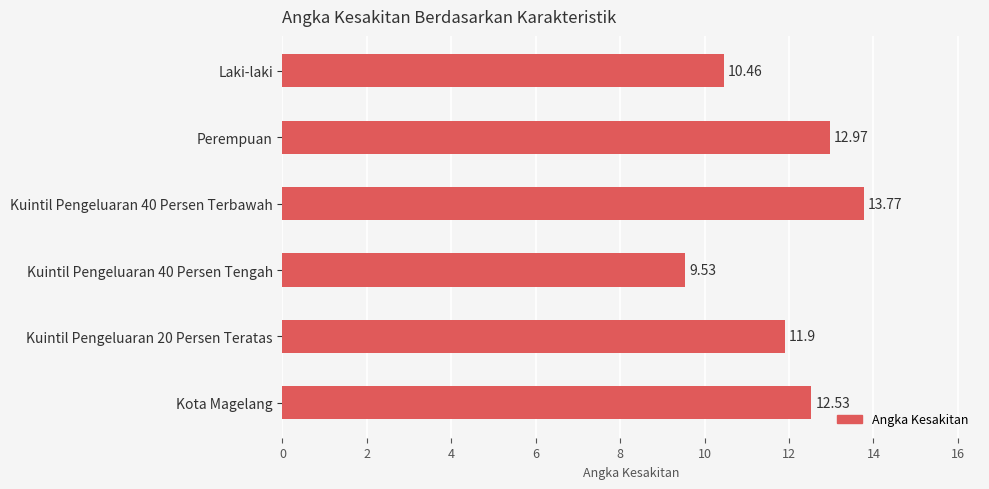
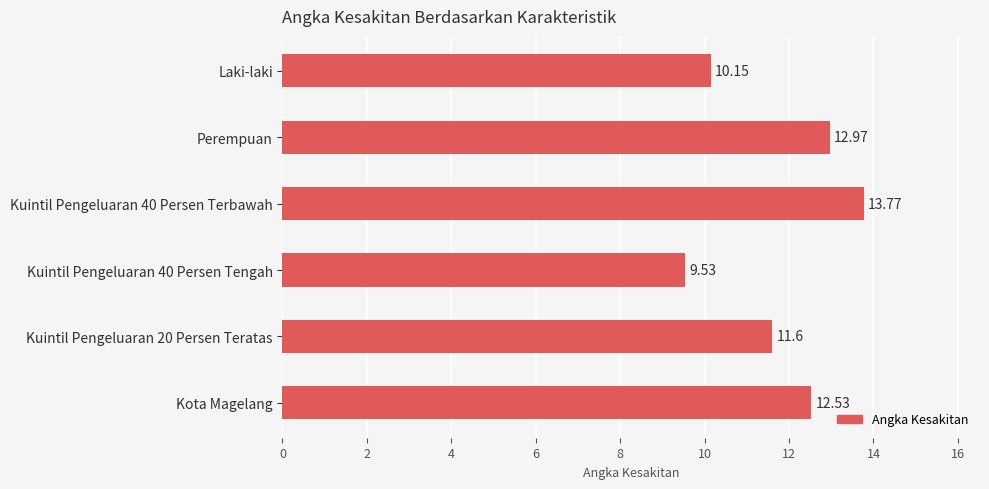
Laki-laki: 10.46 -> 10.15
Kuintil Pengeluaran 20 Persen Teratas: 11.9 -> 11.6
